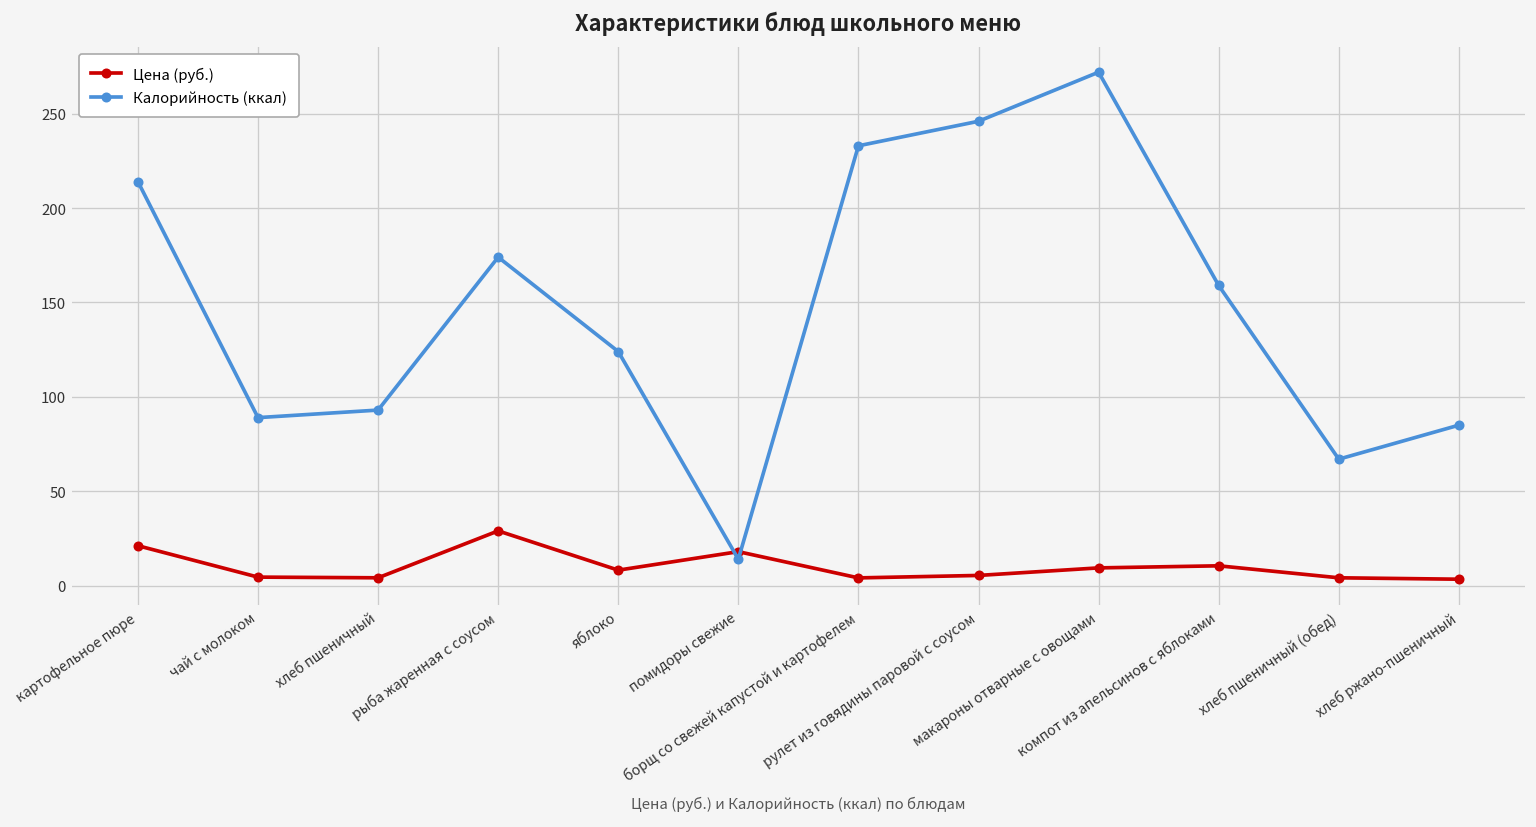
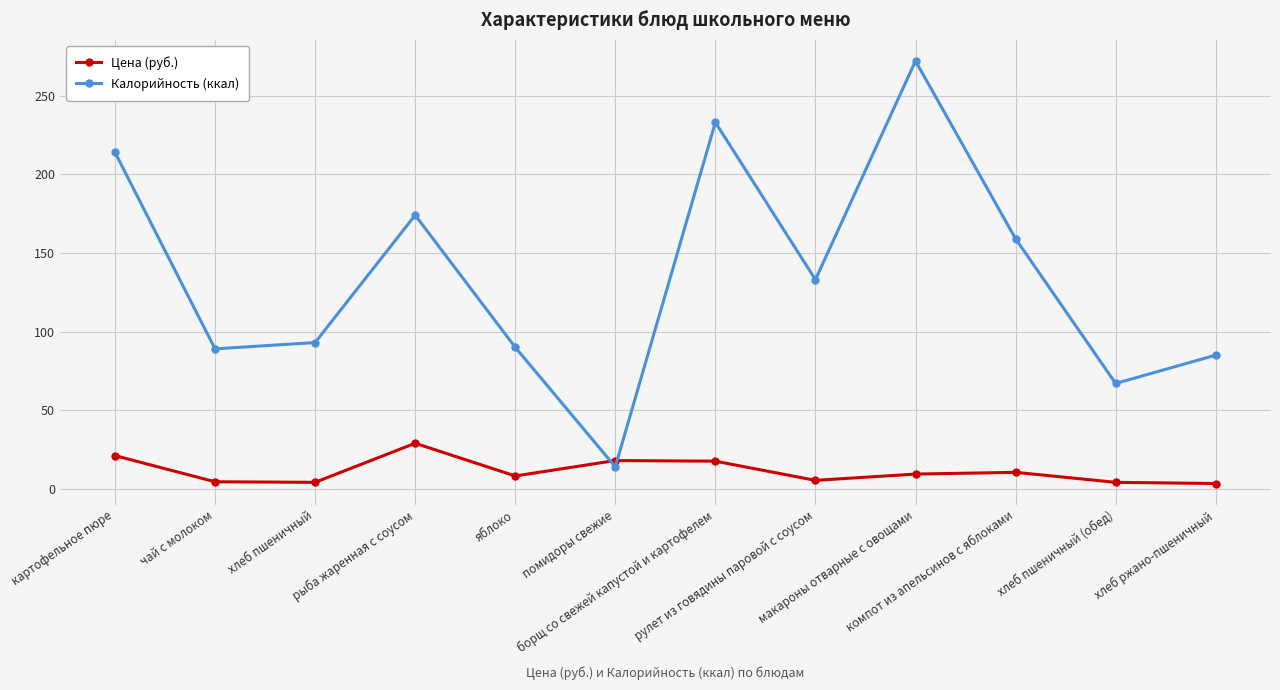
Калорийность (ккал), яблоко: 124 -> 90
Цена (руб.), борщ со свежей капустой и картофелем: 4 -> 18
Калорийность (ккал), рулет из говядины паровой с соусом: 246 -> 133
